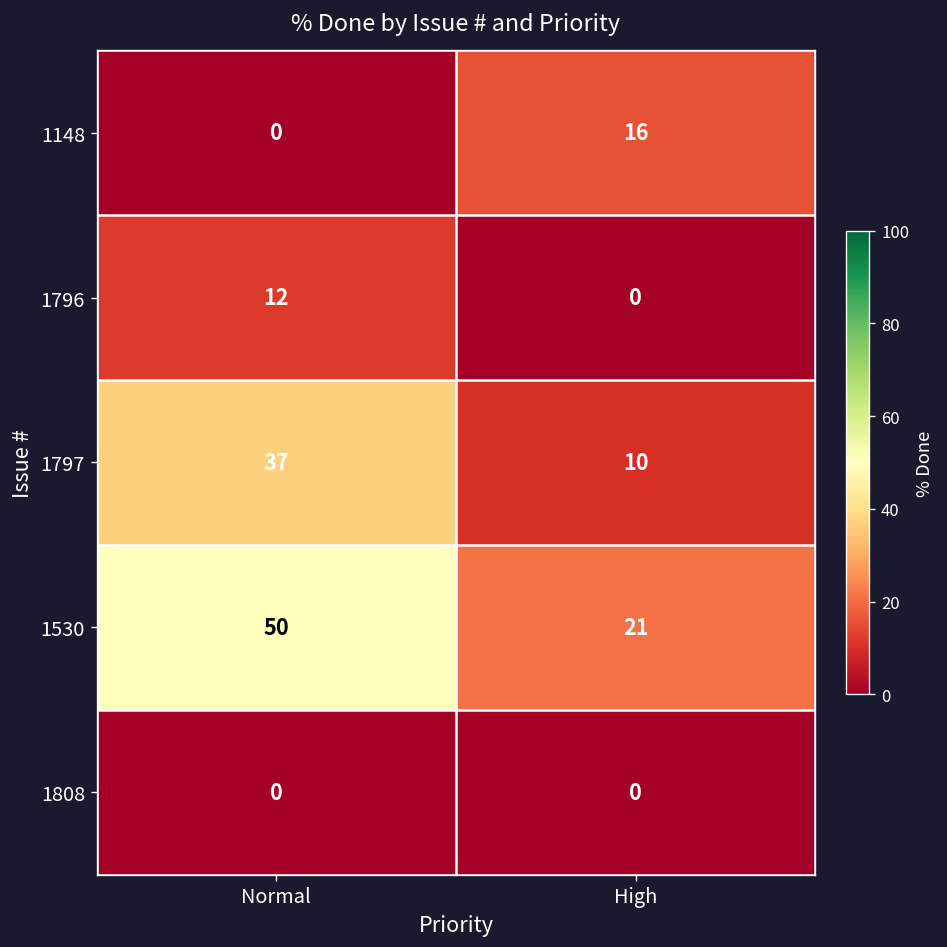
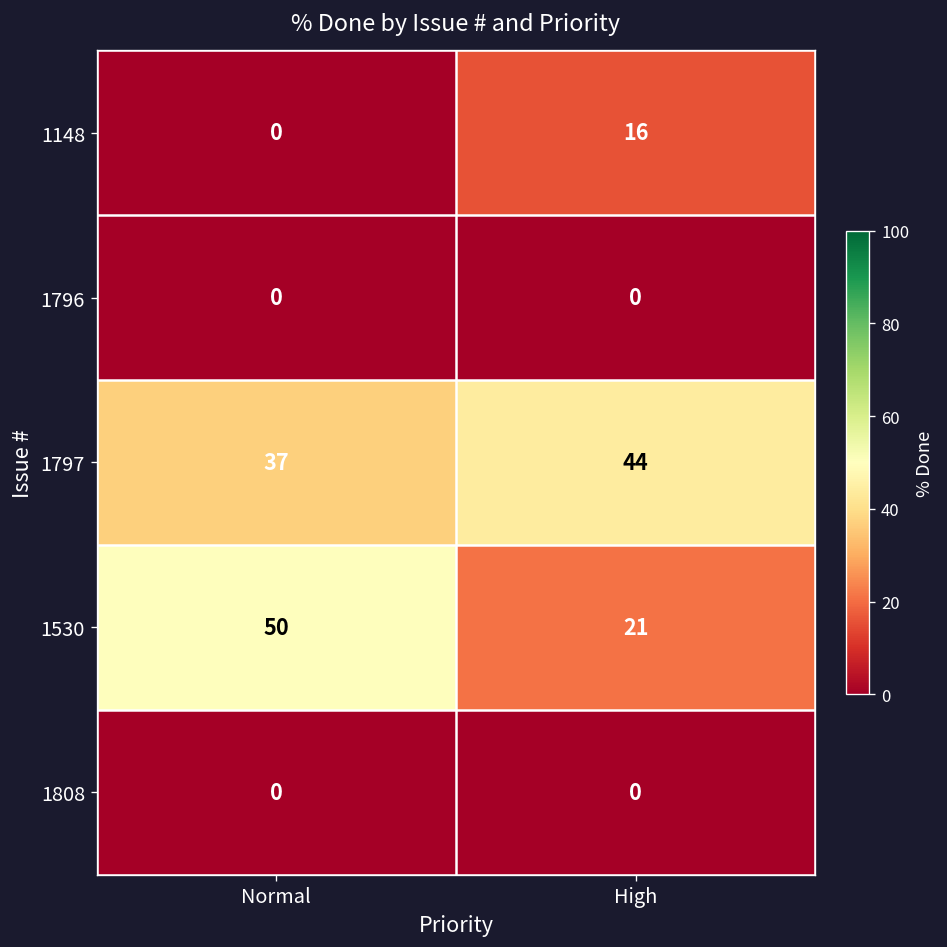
1796, Normal: 12 -> 0
1797, High: 10 -> 44
